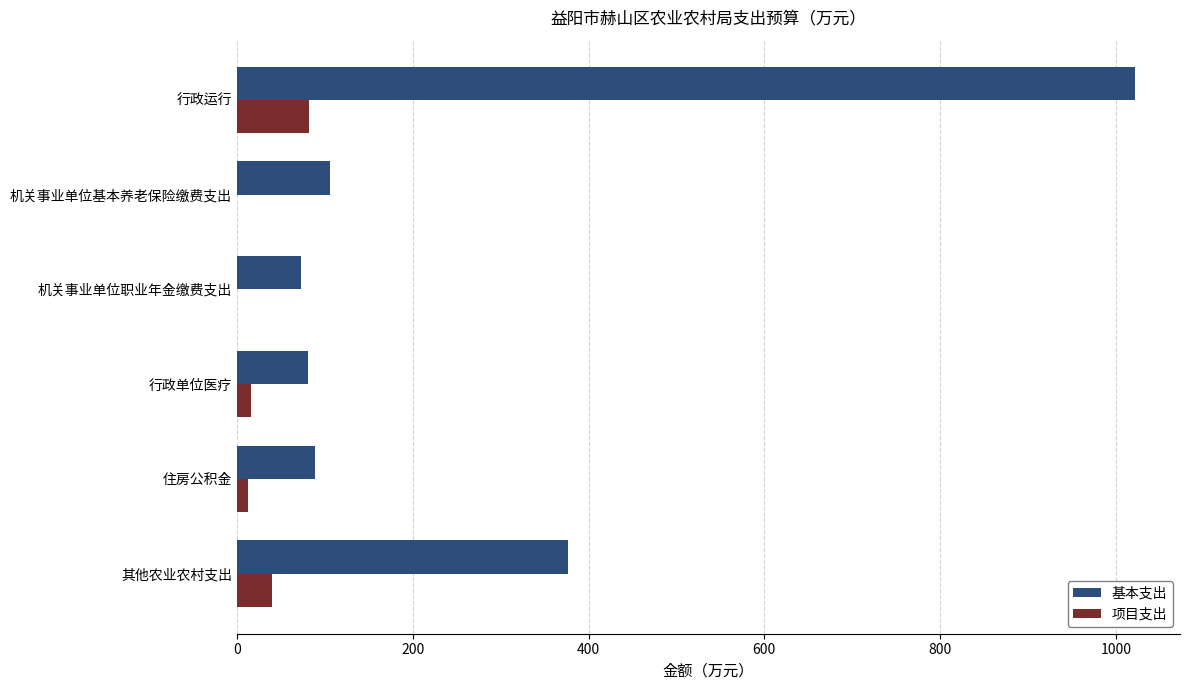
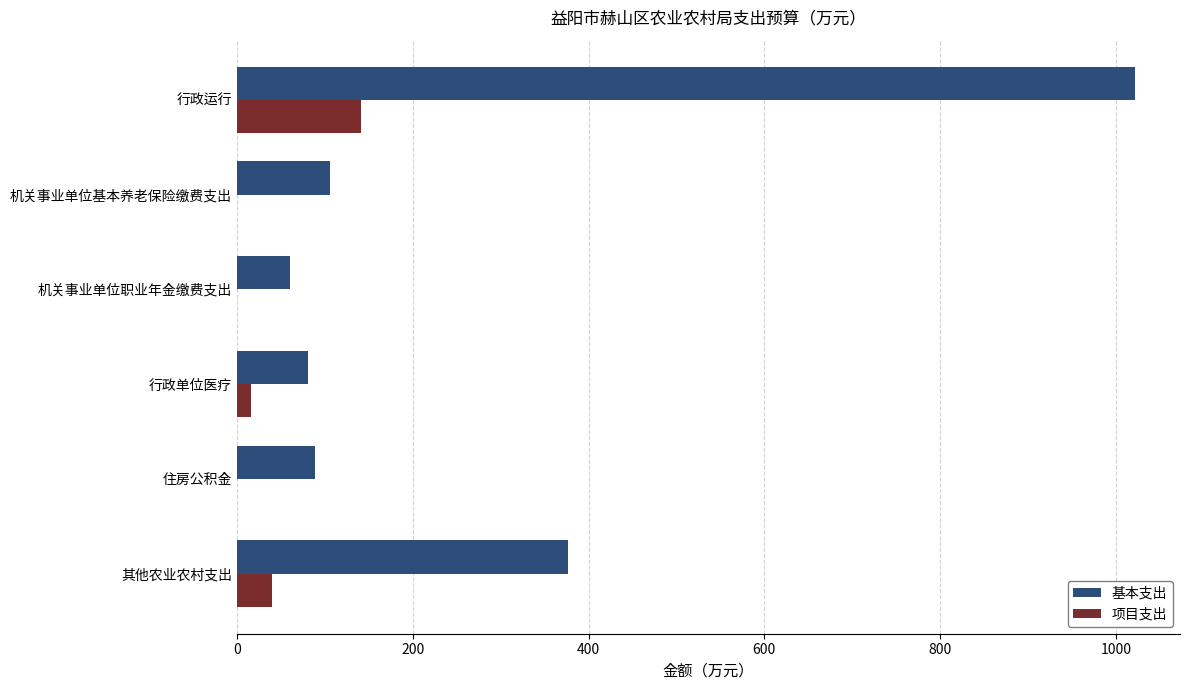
项目支出, 行政运行: 80 -> 140
基本支出, 机关事业单位职业年金缴费支出: 70 -> 60
项目支出, 住房公积金: 10 -> 0
